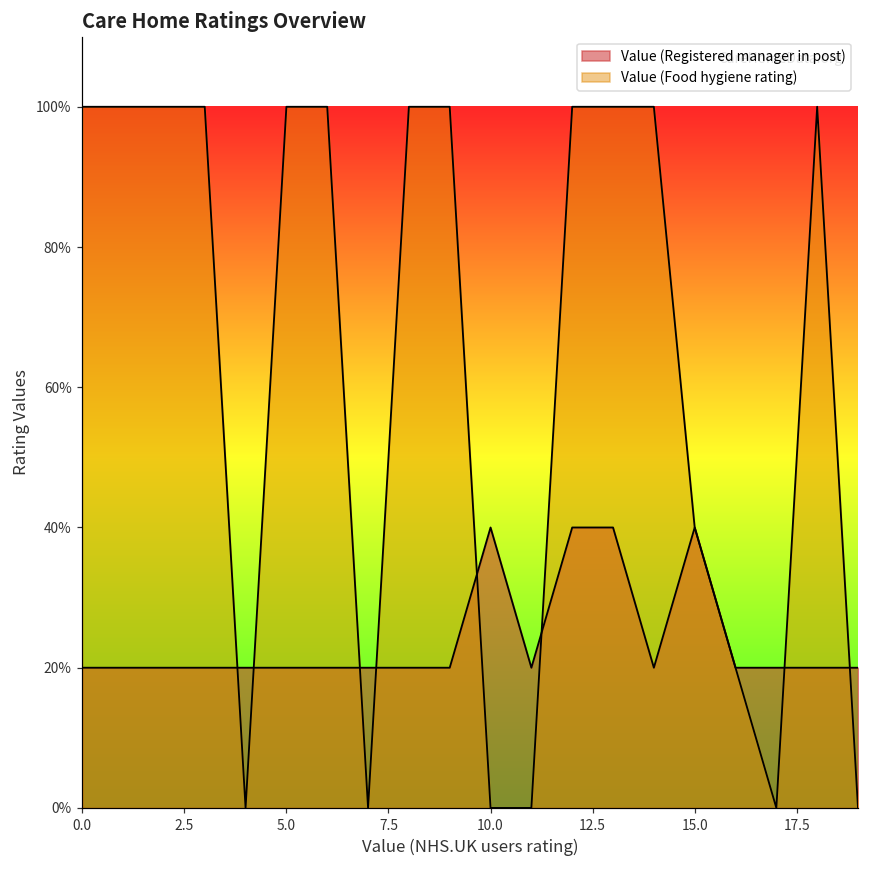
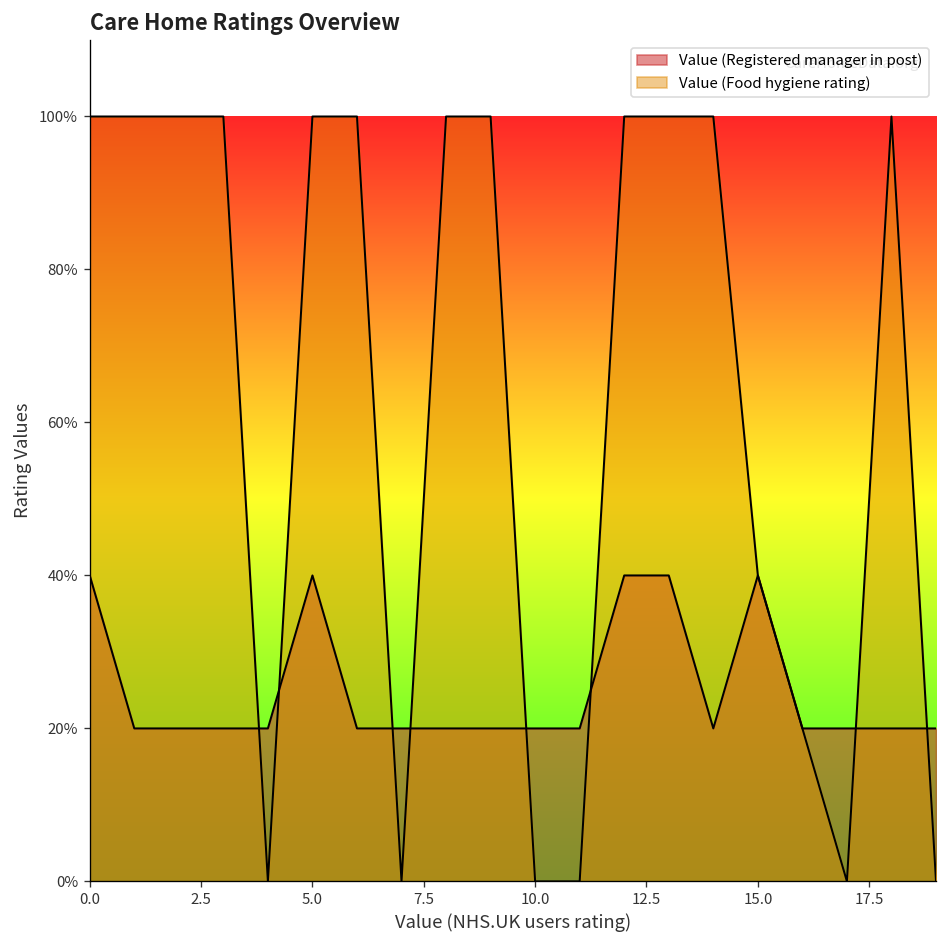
Value (Registered manager in post), 0.0: 20% -> 40%
Value (Registered manager in post), 5.0: 20% -> 40%
Value (Registered manager in post), 10.0: 40% -> 20%
